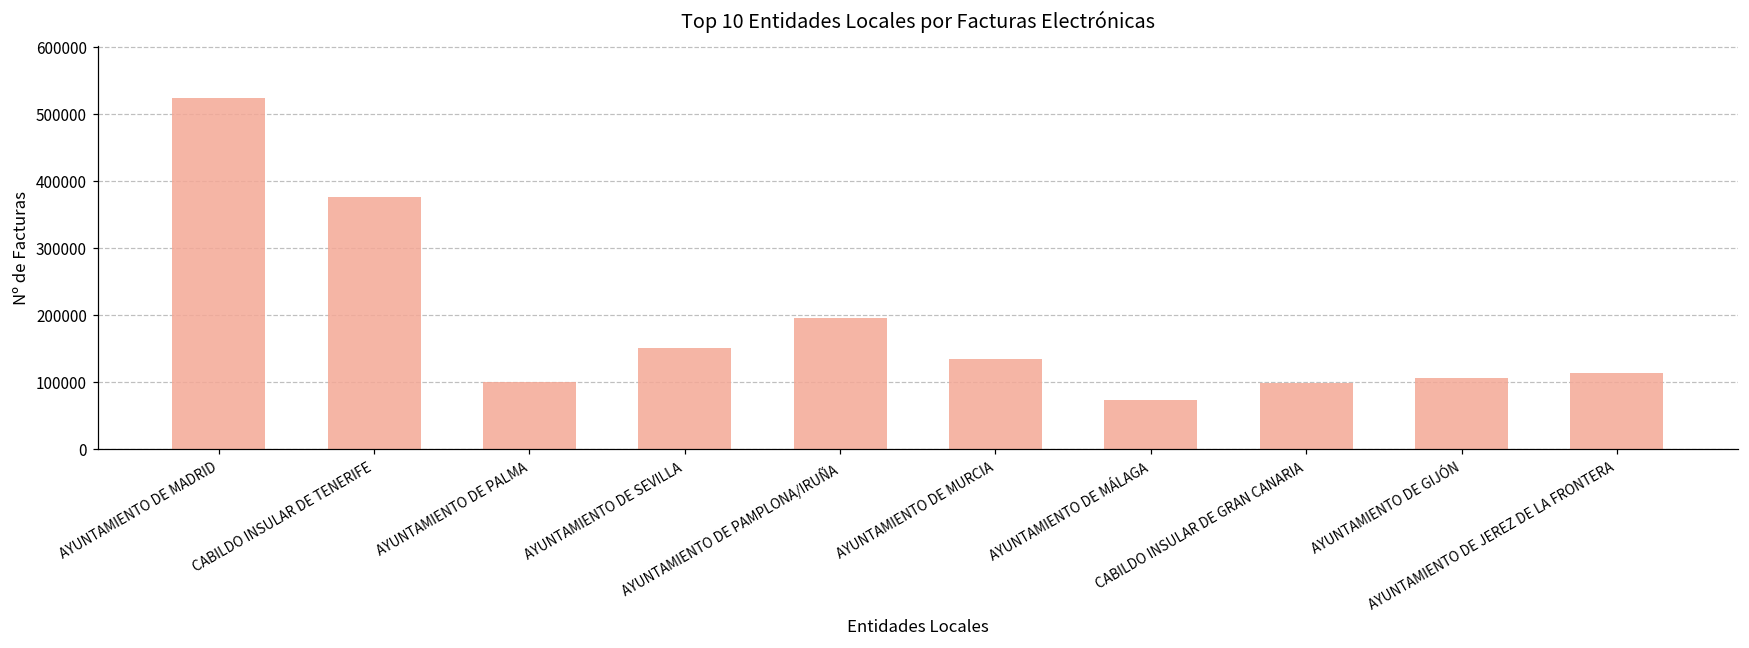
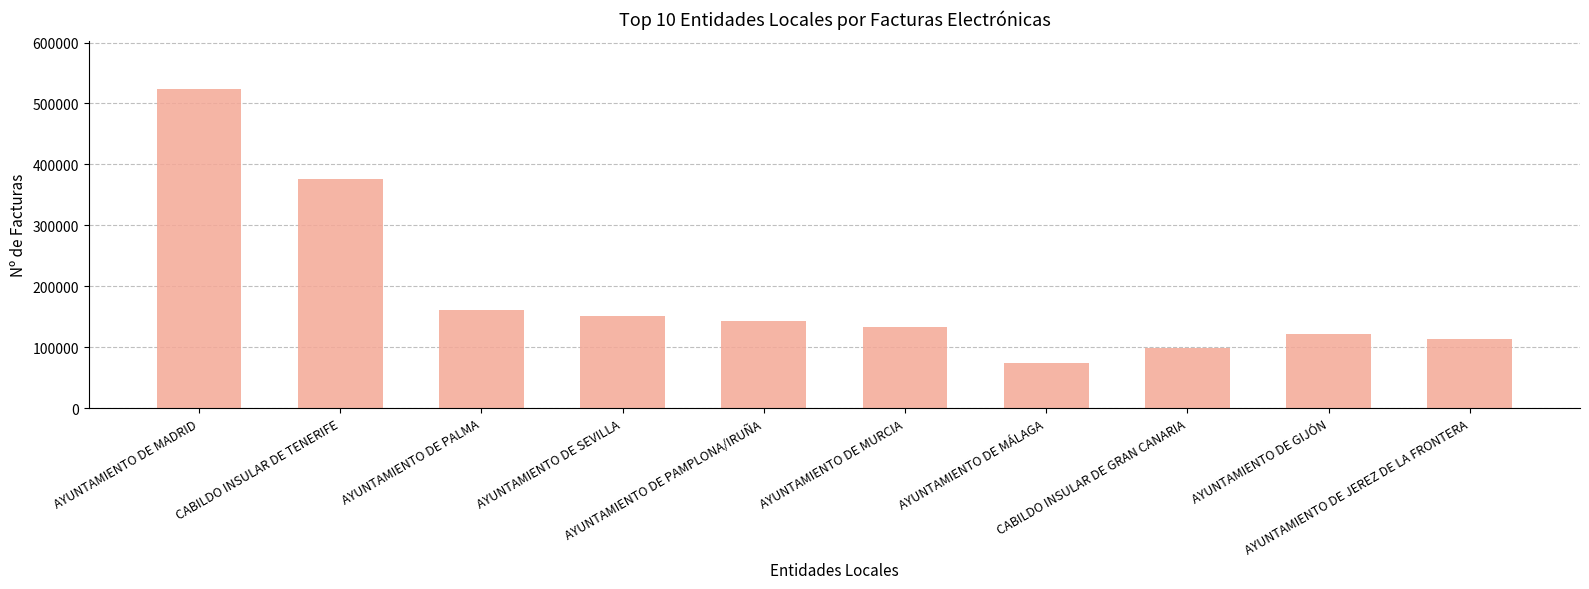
AYUNTAMIENTO DE PALMA: 100000 -> 160000
AYUNTAMIENTO DE PAMPLONA/IRUÑA: 200000 -> 140000
AYUNTAMIENTO DE GIJÓN: 110000 -> 120000
